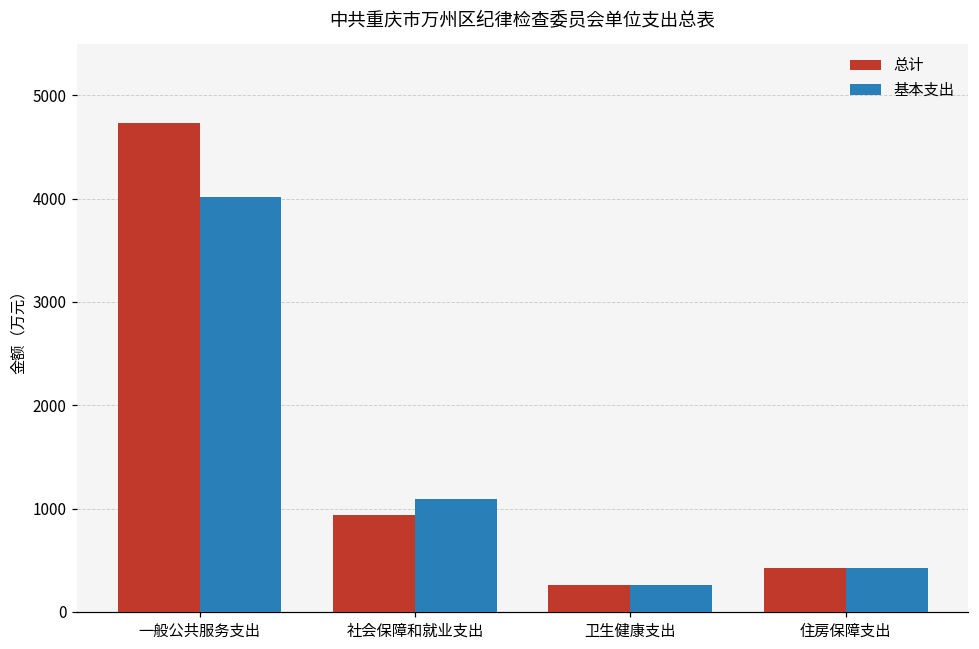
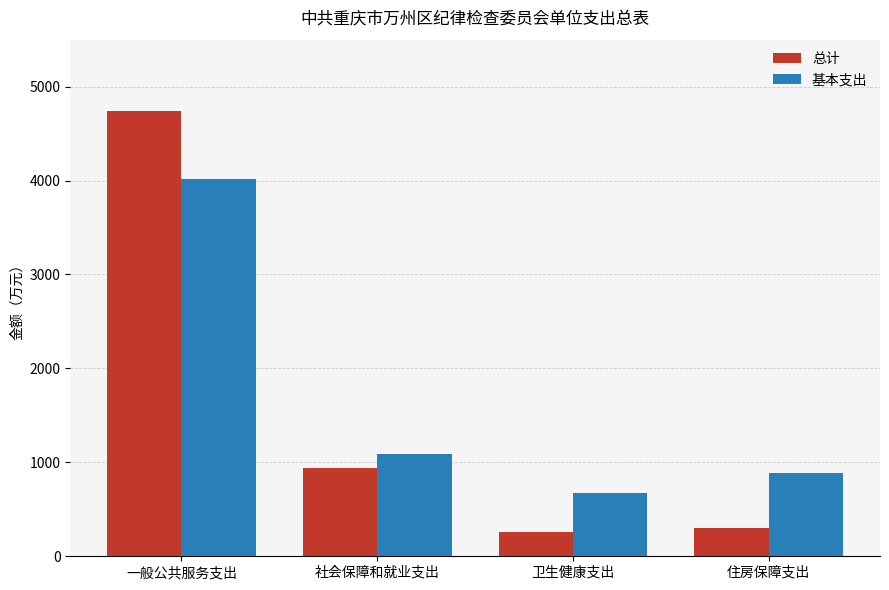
基本支出, 卫生健康支出: 300 -> 700
总计, 住房保障支出: 400 -> 300
基本支出, 住房保障支出: 400 -> 900
